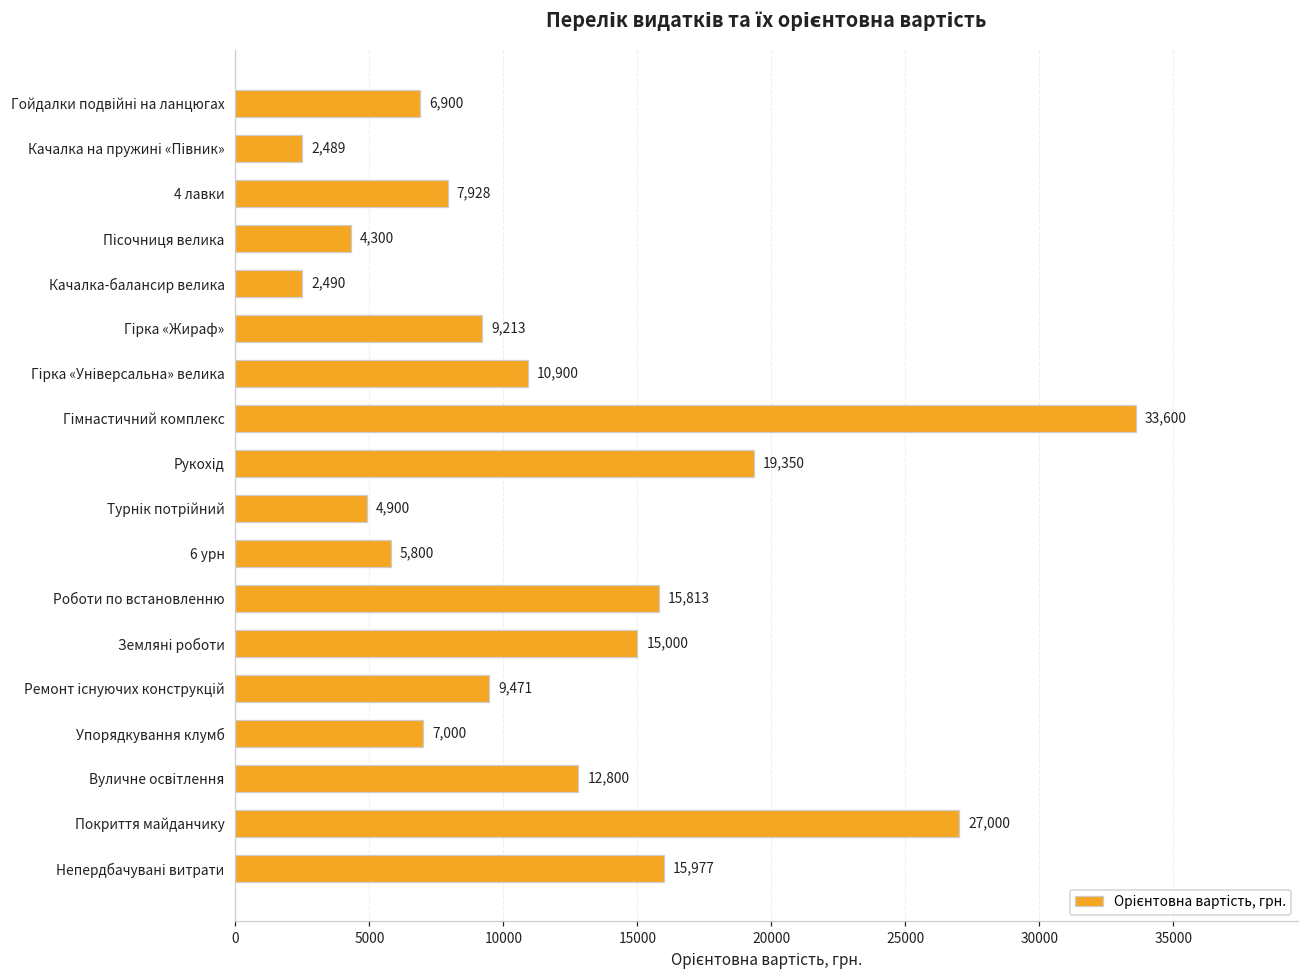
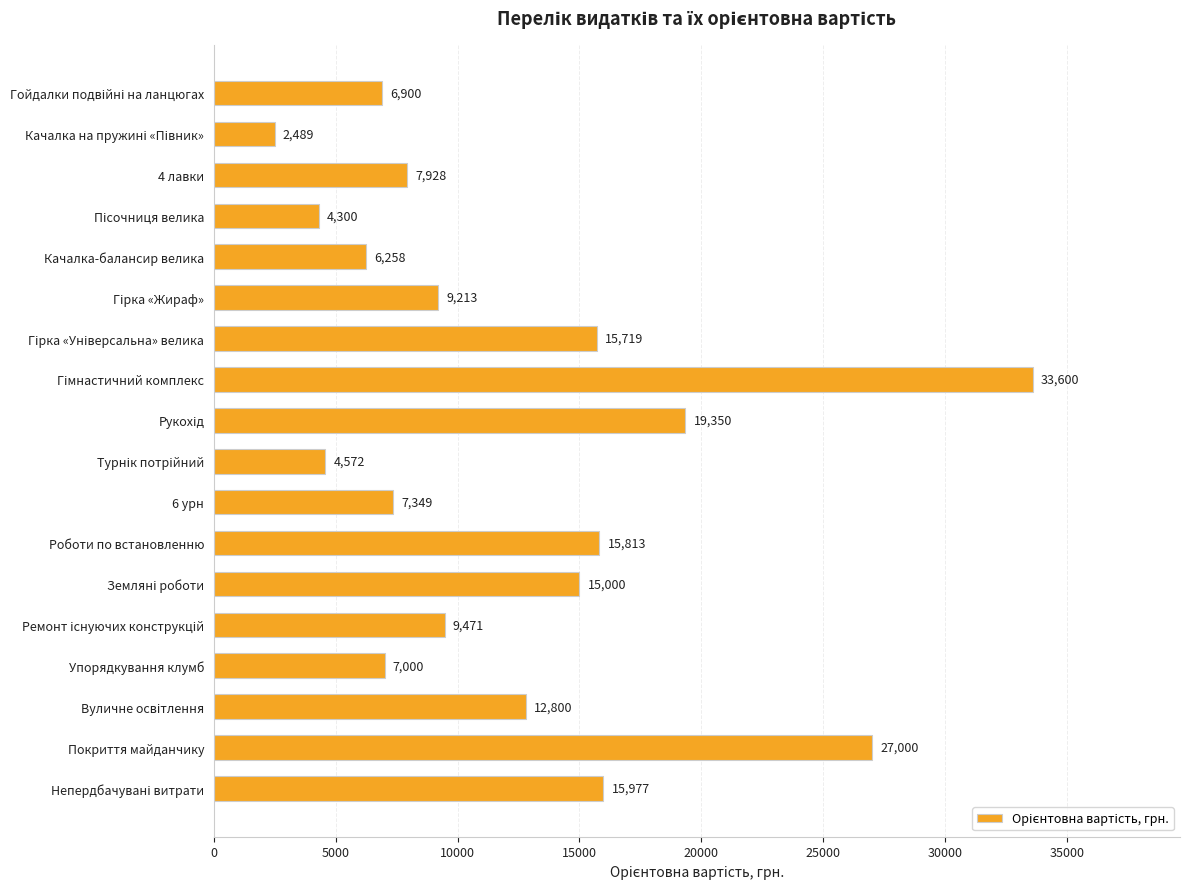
Качалка-балансир велика: 2,490 -> 6,258
Гірка «Універсальна» велика: 10,900 -> 15,719
Турнік потрійний: 4,900 -> 4,572
6 урн: 5,800 -> 7,349
